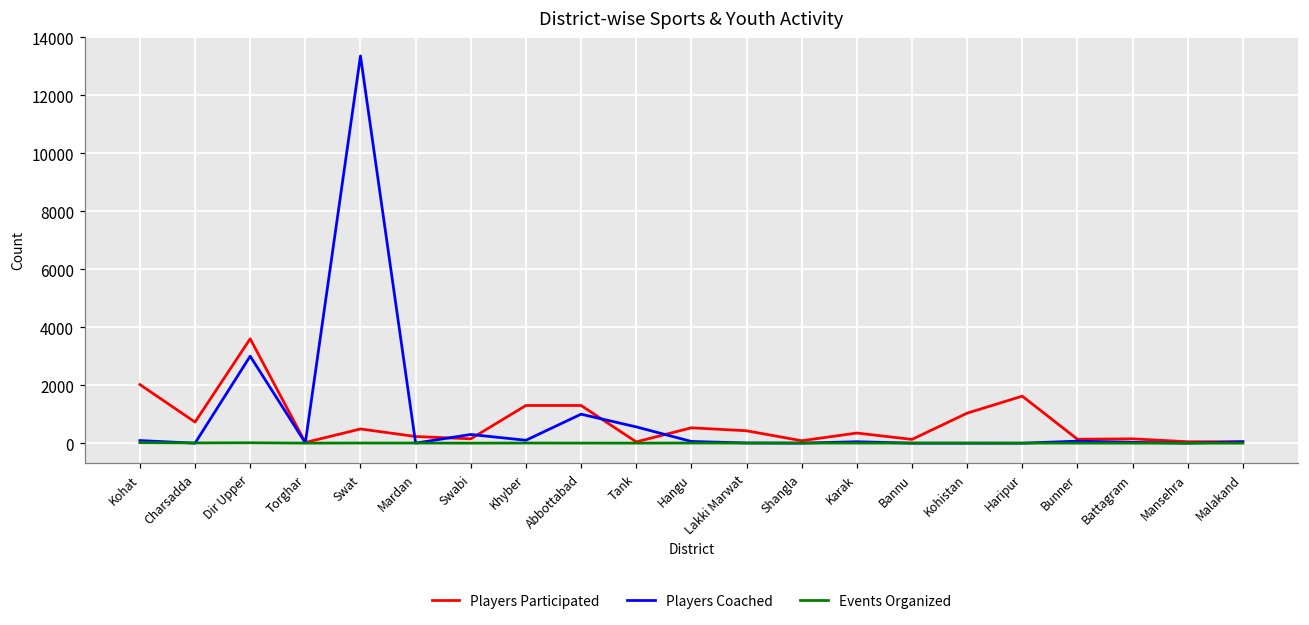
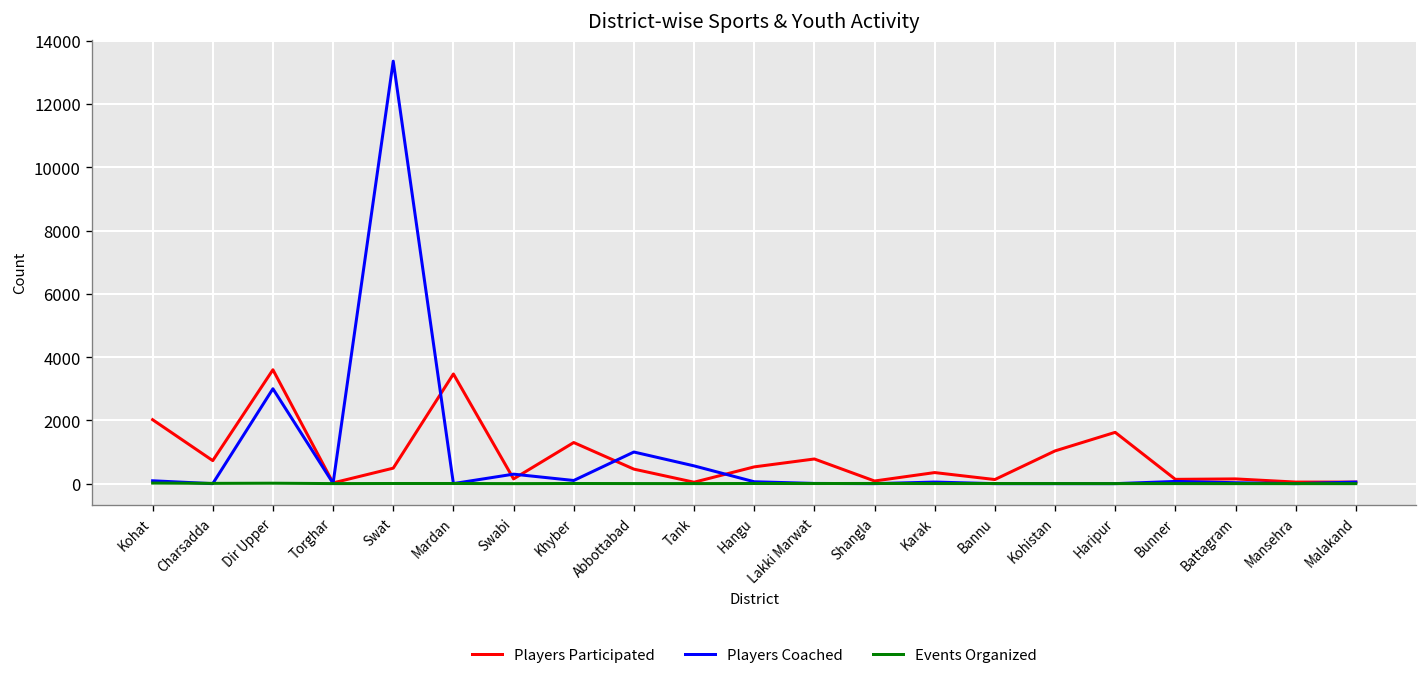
Players Participated, Mardan: 200 -> 3500
Players Participated, Abbottabad: 1300 -> 500
Players Participated, Lakki Marwat: 400 -> 800
